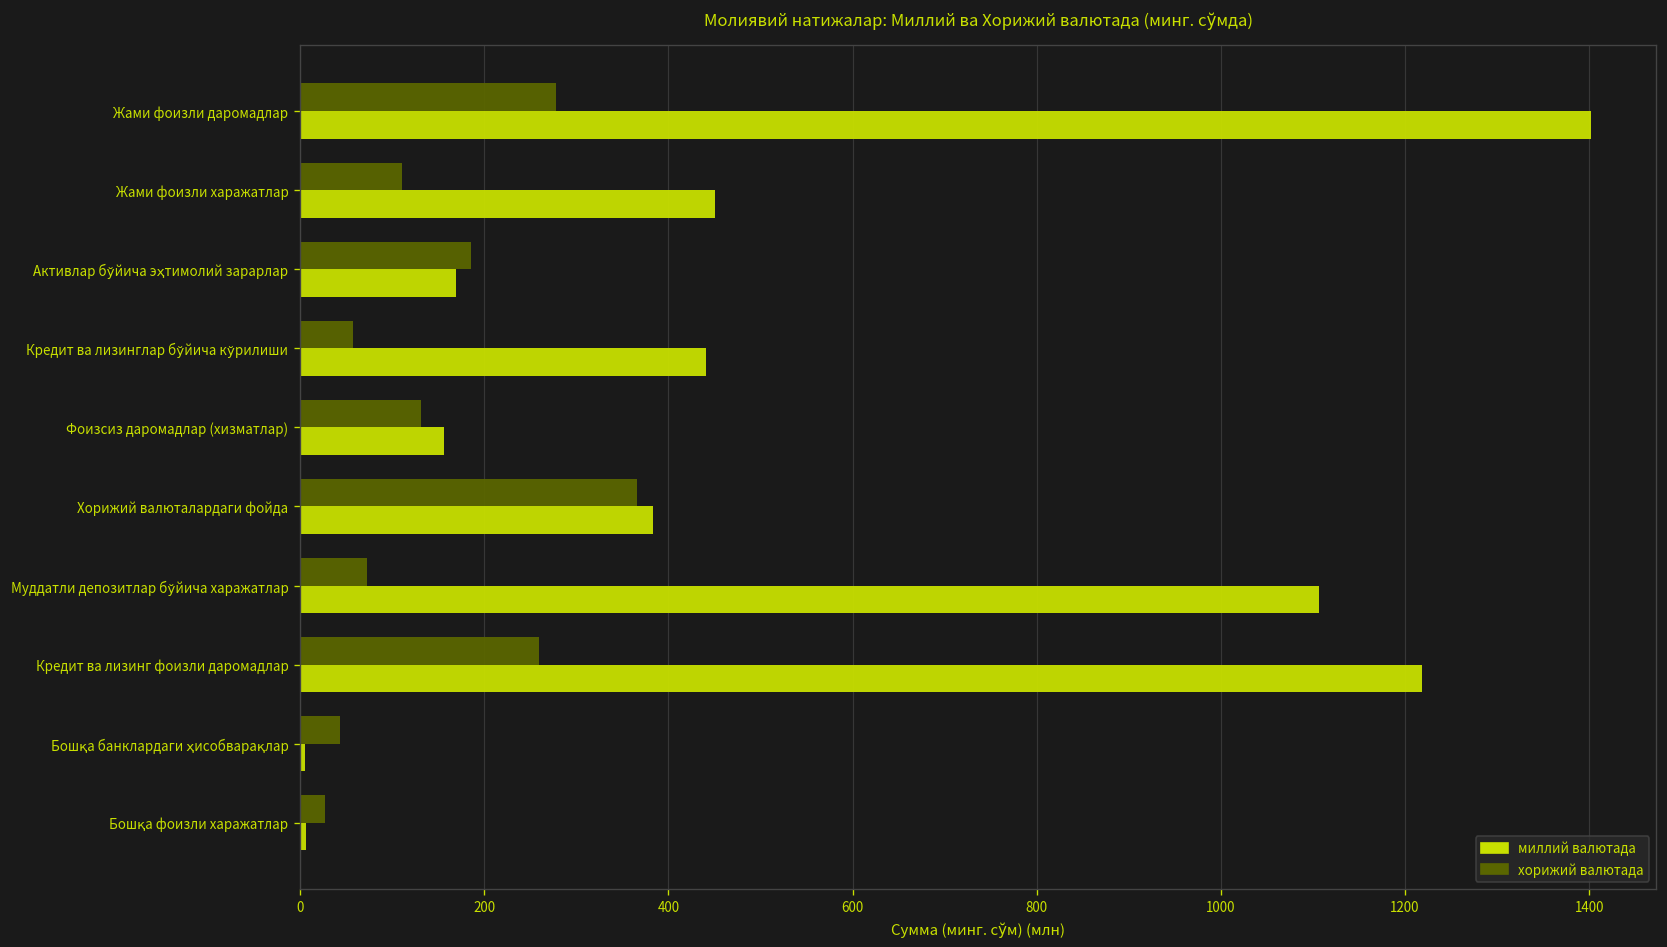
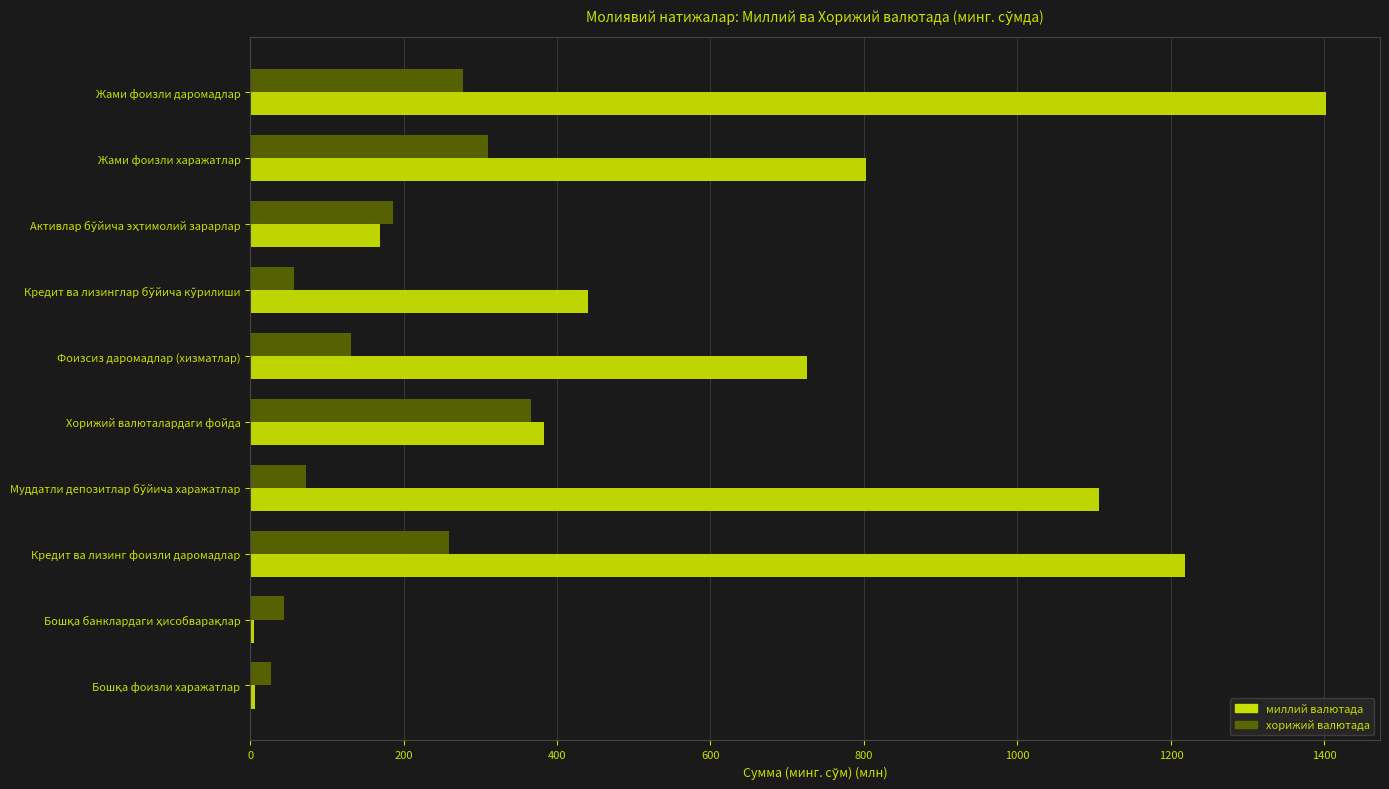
хорижий валютада, Жами фоизли харажатлар: 110 -> 310
миллий валютада, Жами фоизли харажатлар: 450 -> 800
миллий валютада, Фоизсиз даромадлар (хизматлар): 160 -> 730
